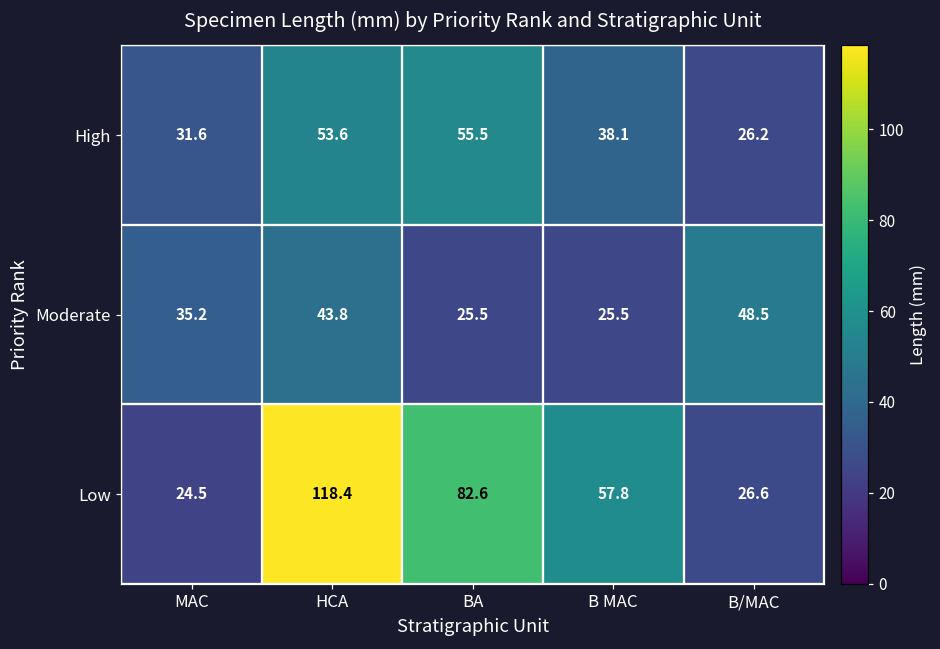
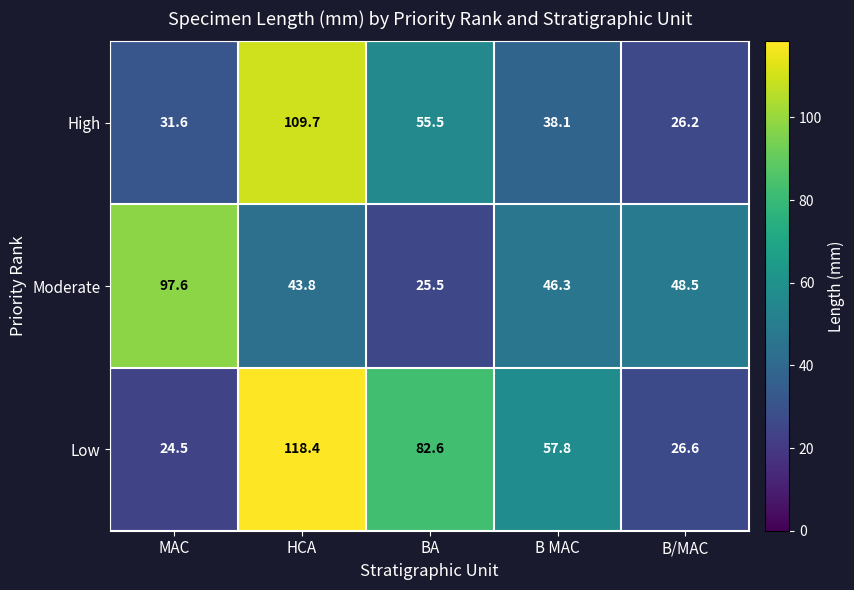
High, HCA: 53.6 -> 109.7
Moderate, MAC: 35.2 -> 97.6
Moderate, B MAC: 25.5 -> 46.3
